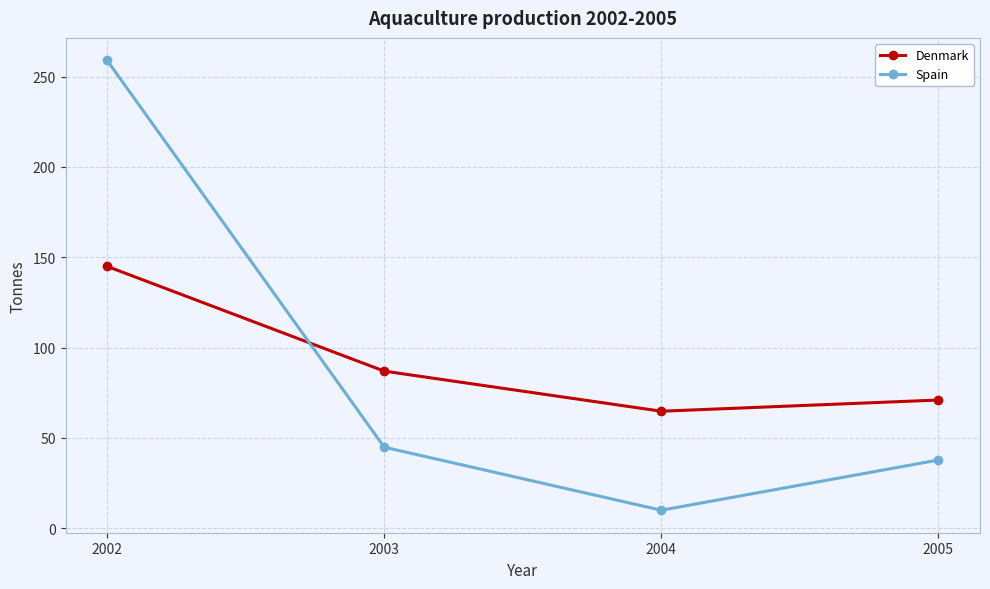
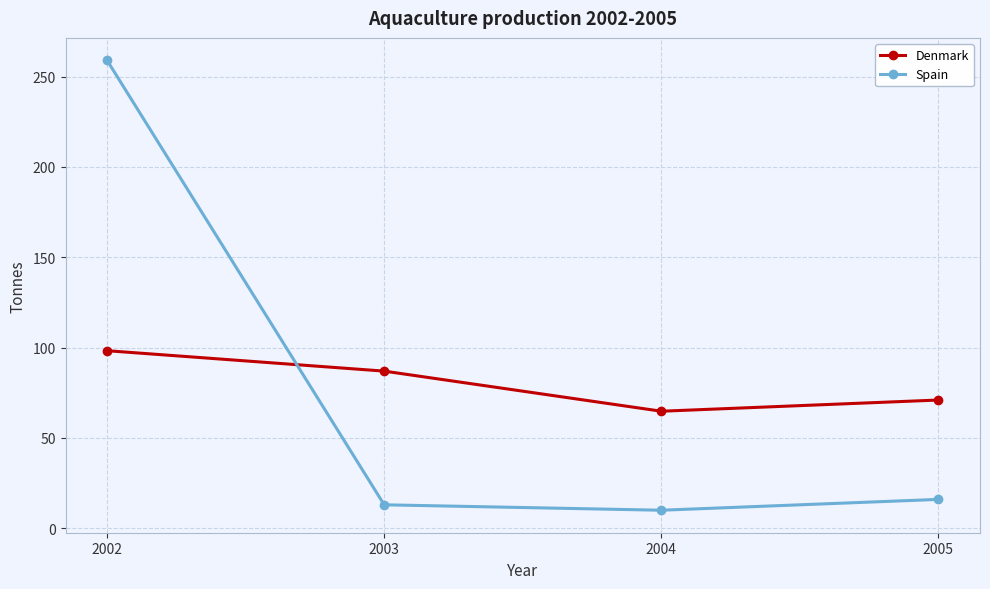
Denmark, 2002: 145 -> 98
Spain, 2003: 45 -> 13
Spain, 2005: 38 -> 16
